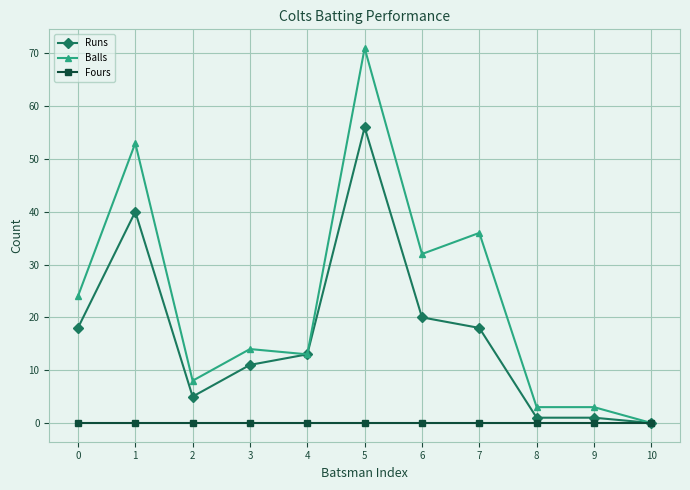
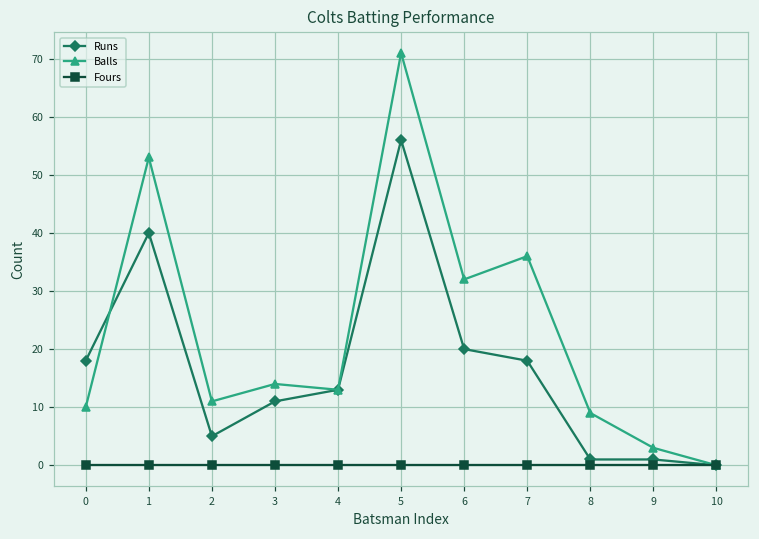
Balls, 0: 24 -> 10
Balls, 2: 8 -> 11
Balls, 8: 3 -> 9
